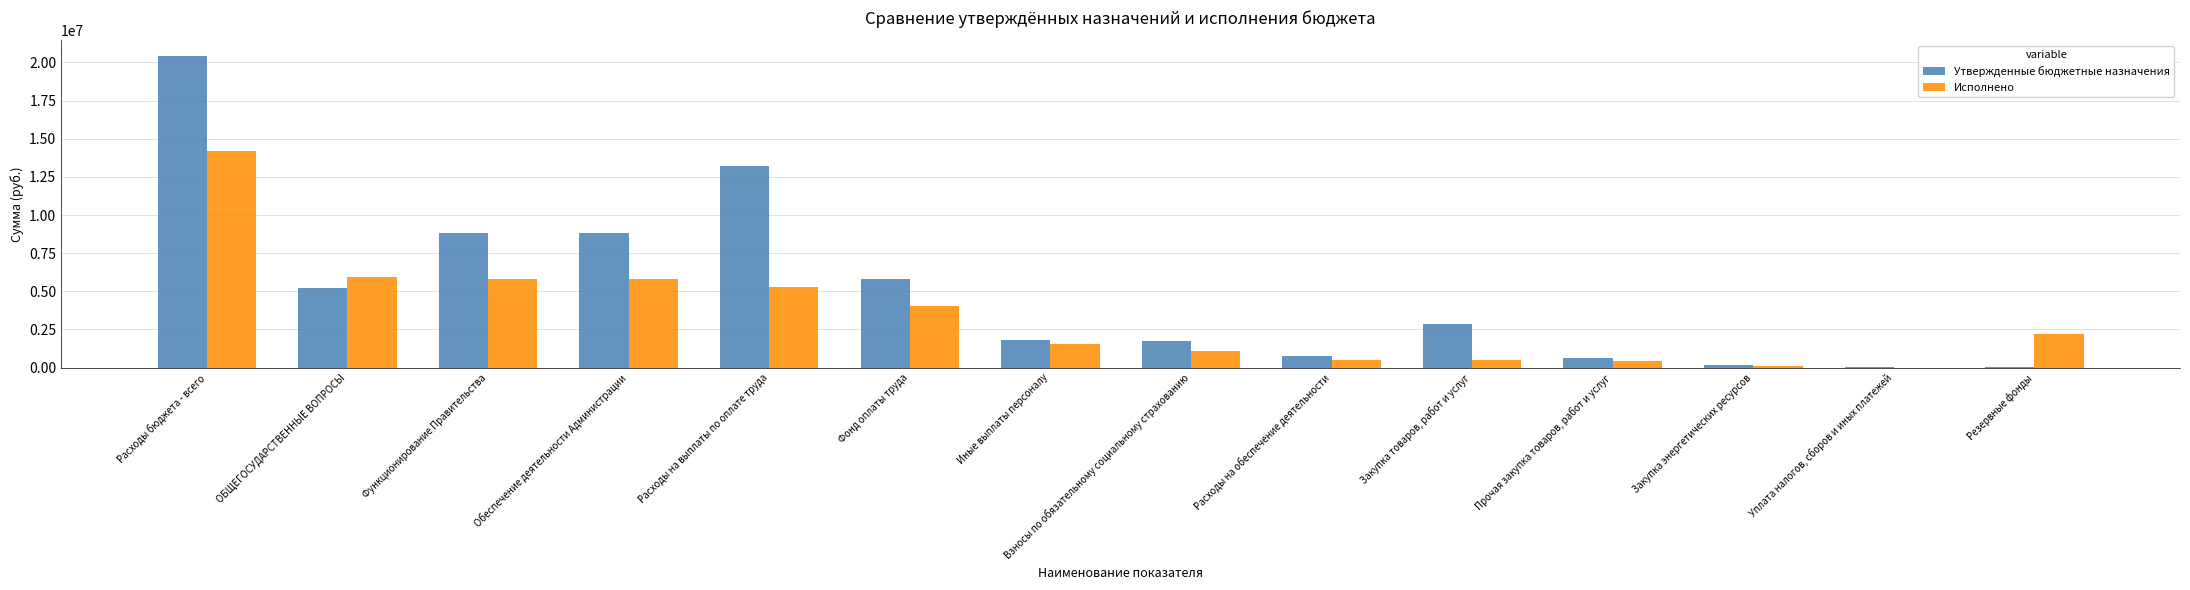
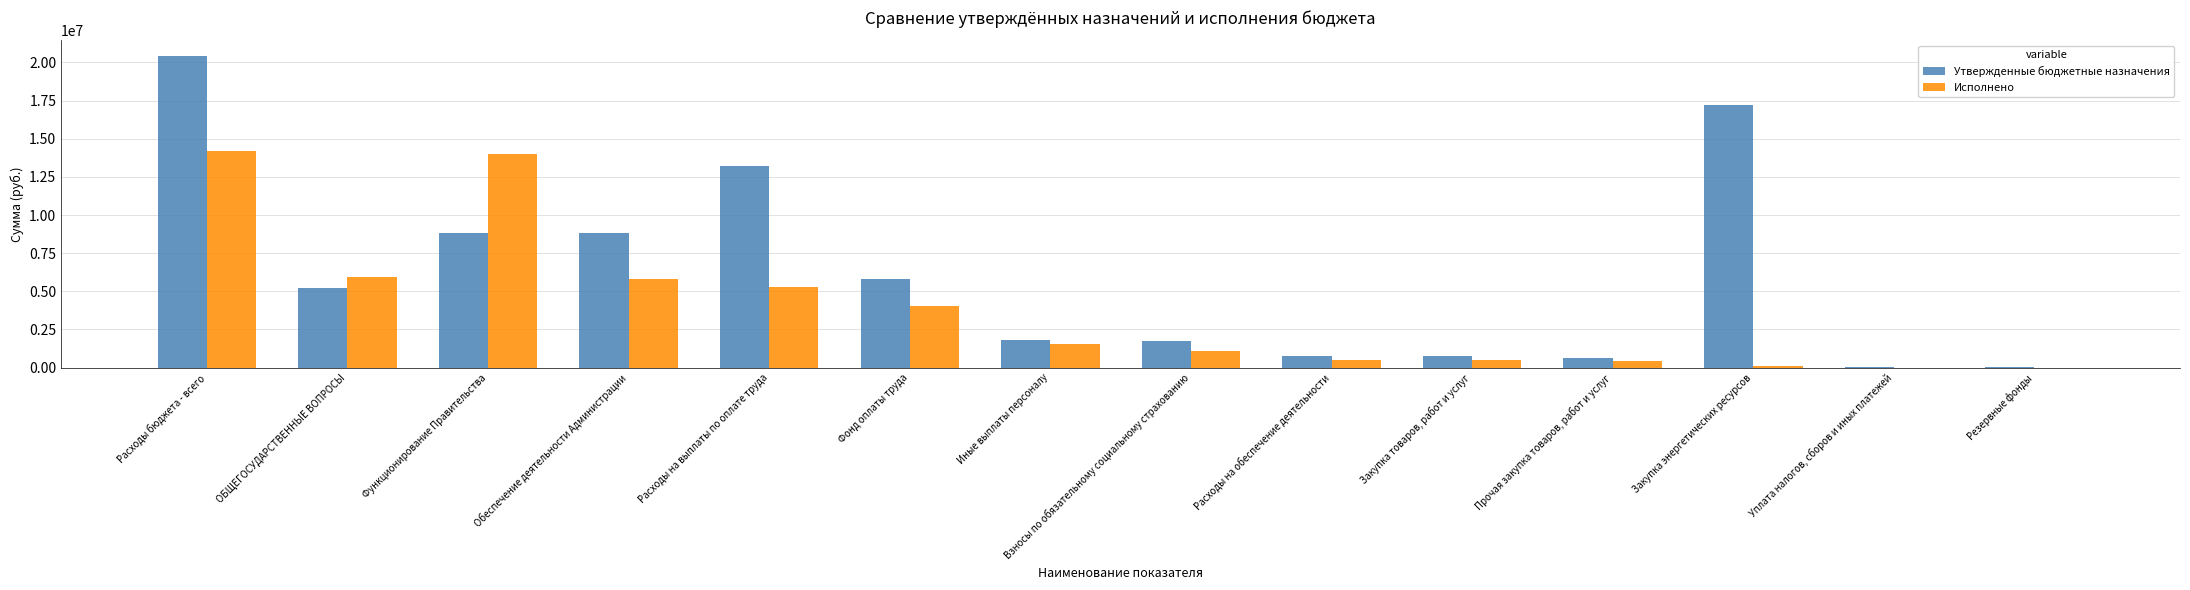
Исполнено, Функционирование Правительства: 5800000 -> 14000000
Утвержденные бюджетные назначения, Закупка товаров, работ и услуг: 2900000 -> 800000
Утвержденные бюджетные назначения, Закупка энергетических ресурсов: 100000 -> 17200000
Исполнено, Резервные фонды: 2200000 -> 0
